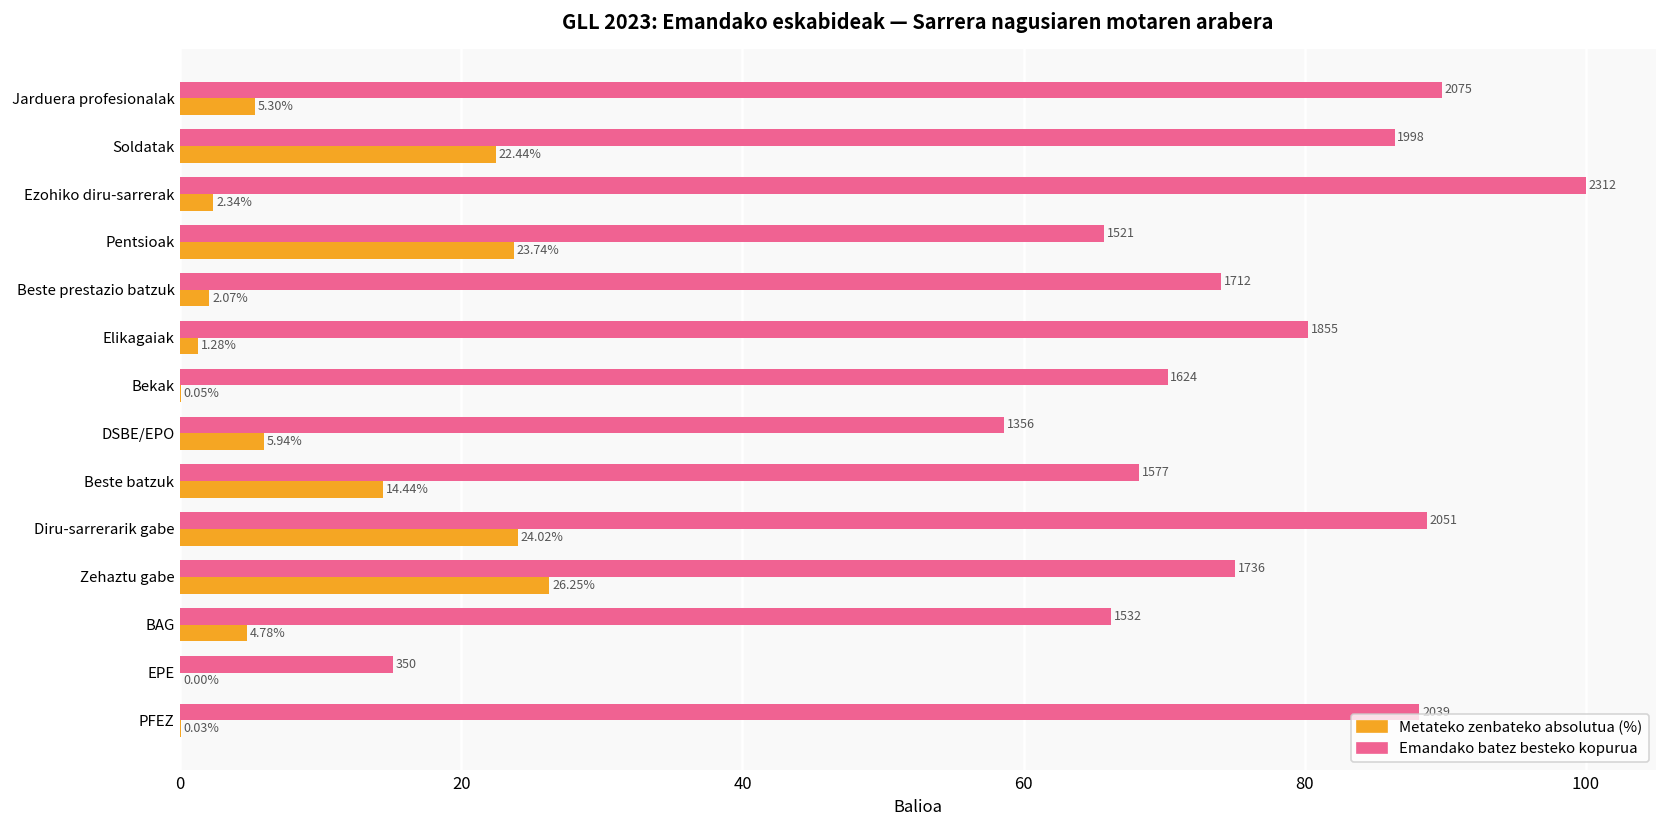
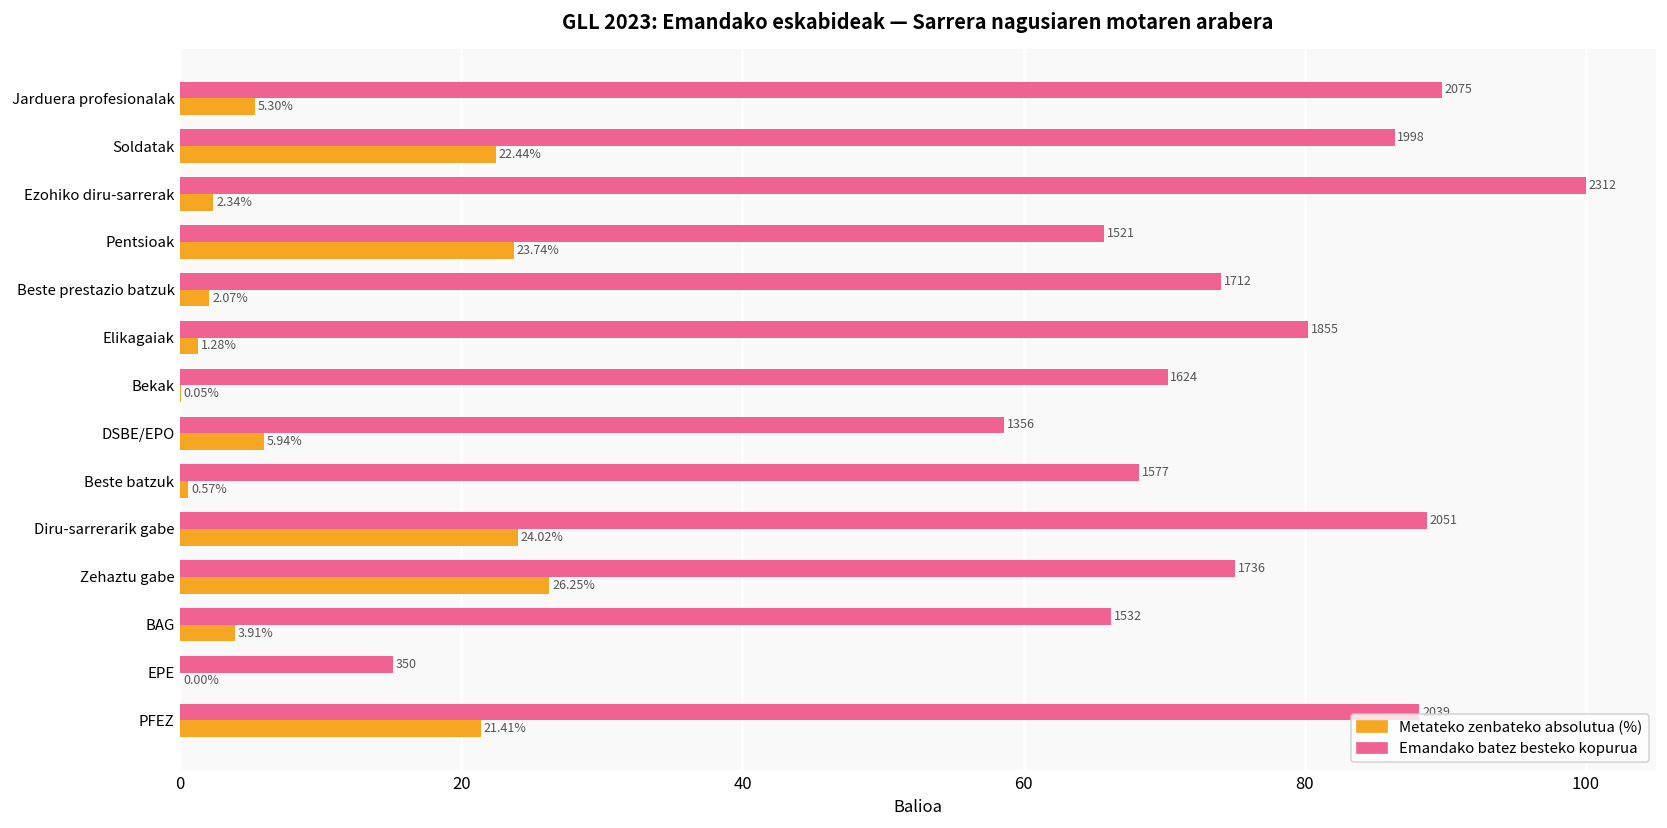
Metateko zenbateko absolutua (%), Beste batzuk: 14.44% -> 0.57%
Metateko zenbateko absolutua (%), BAG: 4.78% -> 3.91%
Metateko zenbateko absolutua (%), PFEZ: 0.03% -> 21.41%
